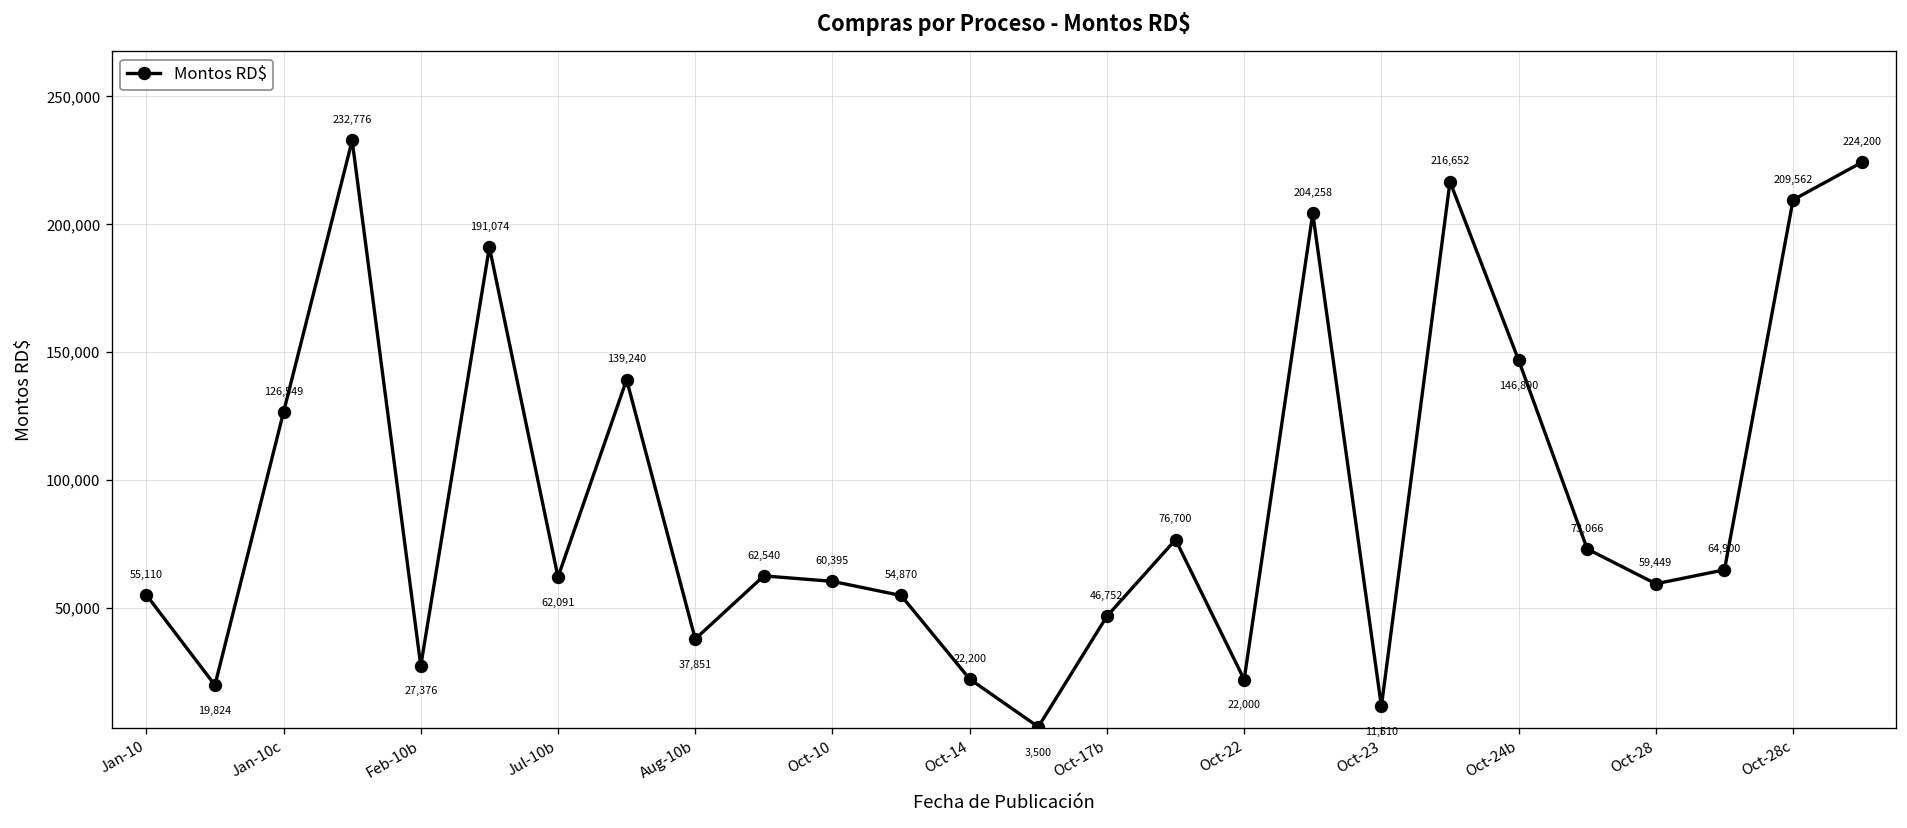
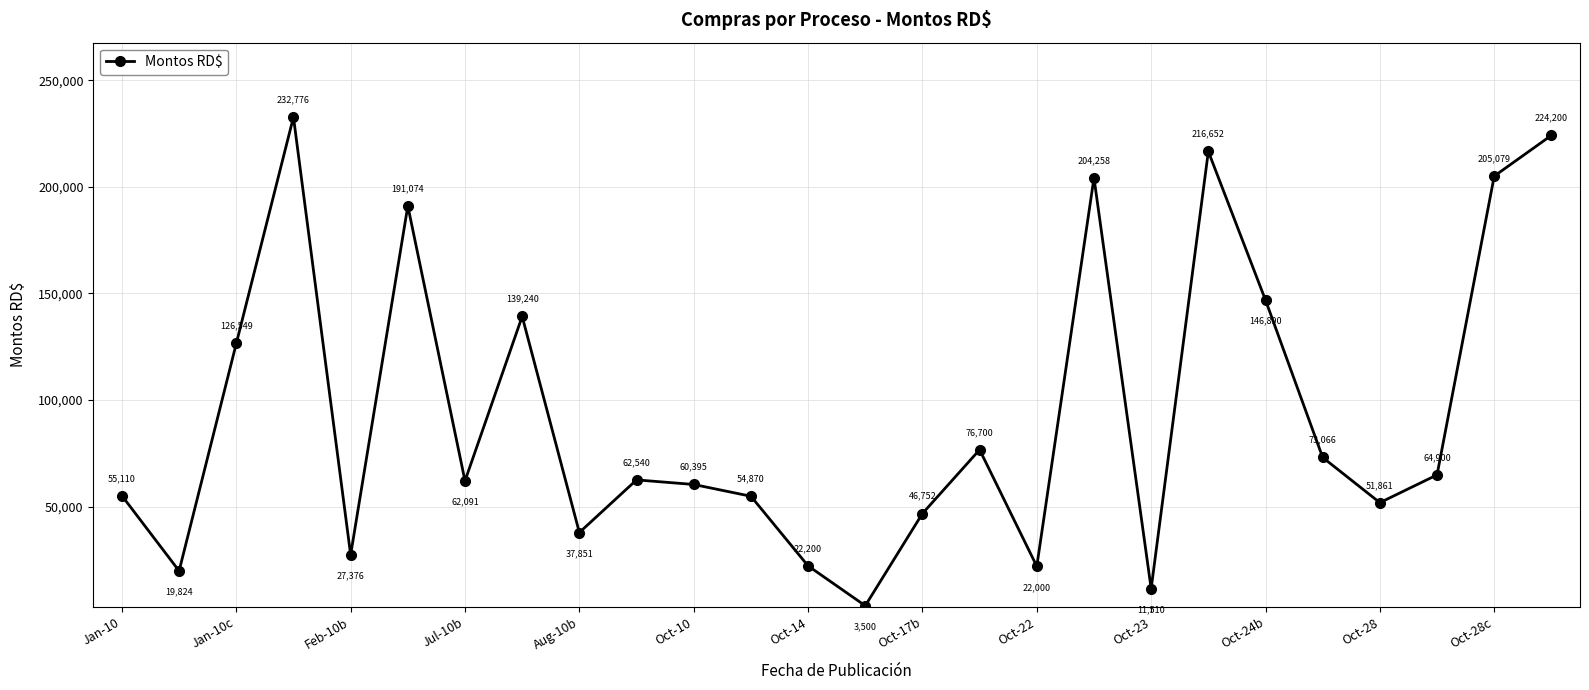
Oct-28: 59,449 -> 51,861
Oct-28c: 209,562 -> 205,079
